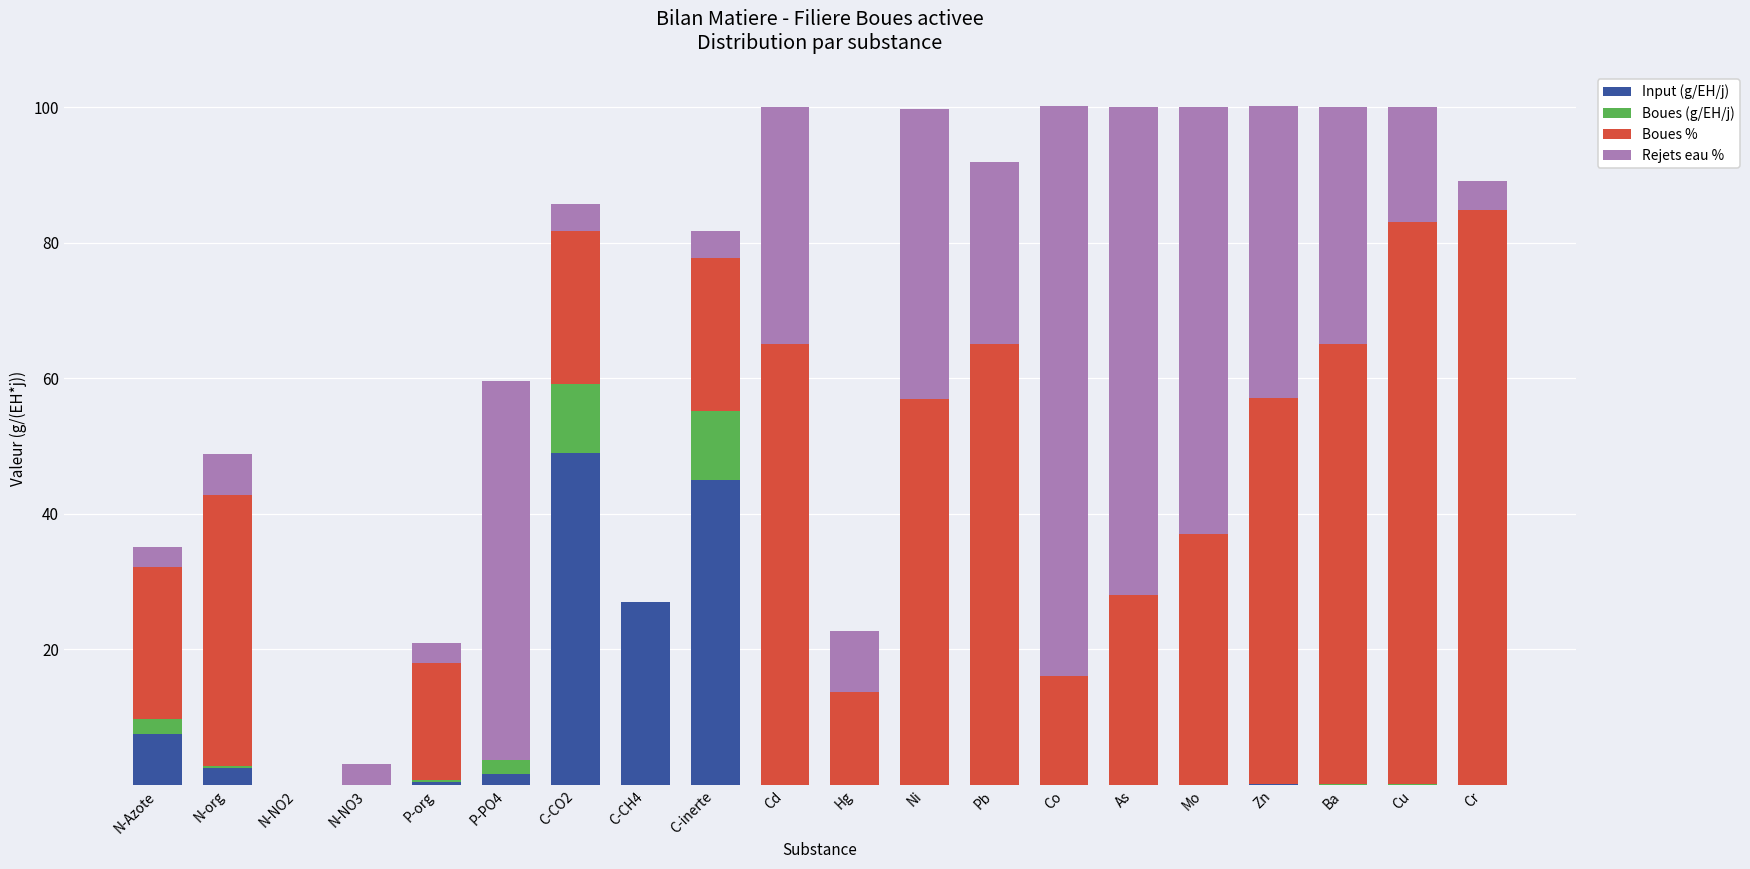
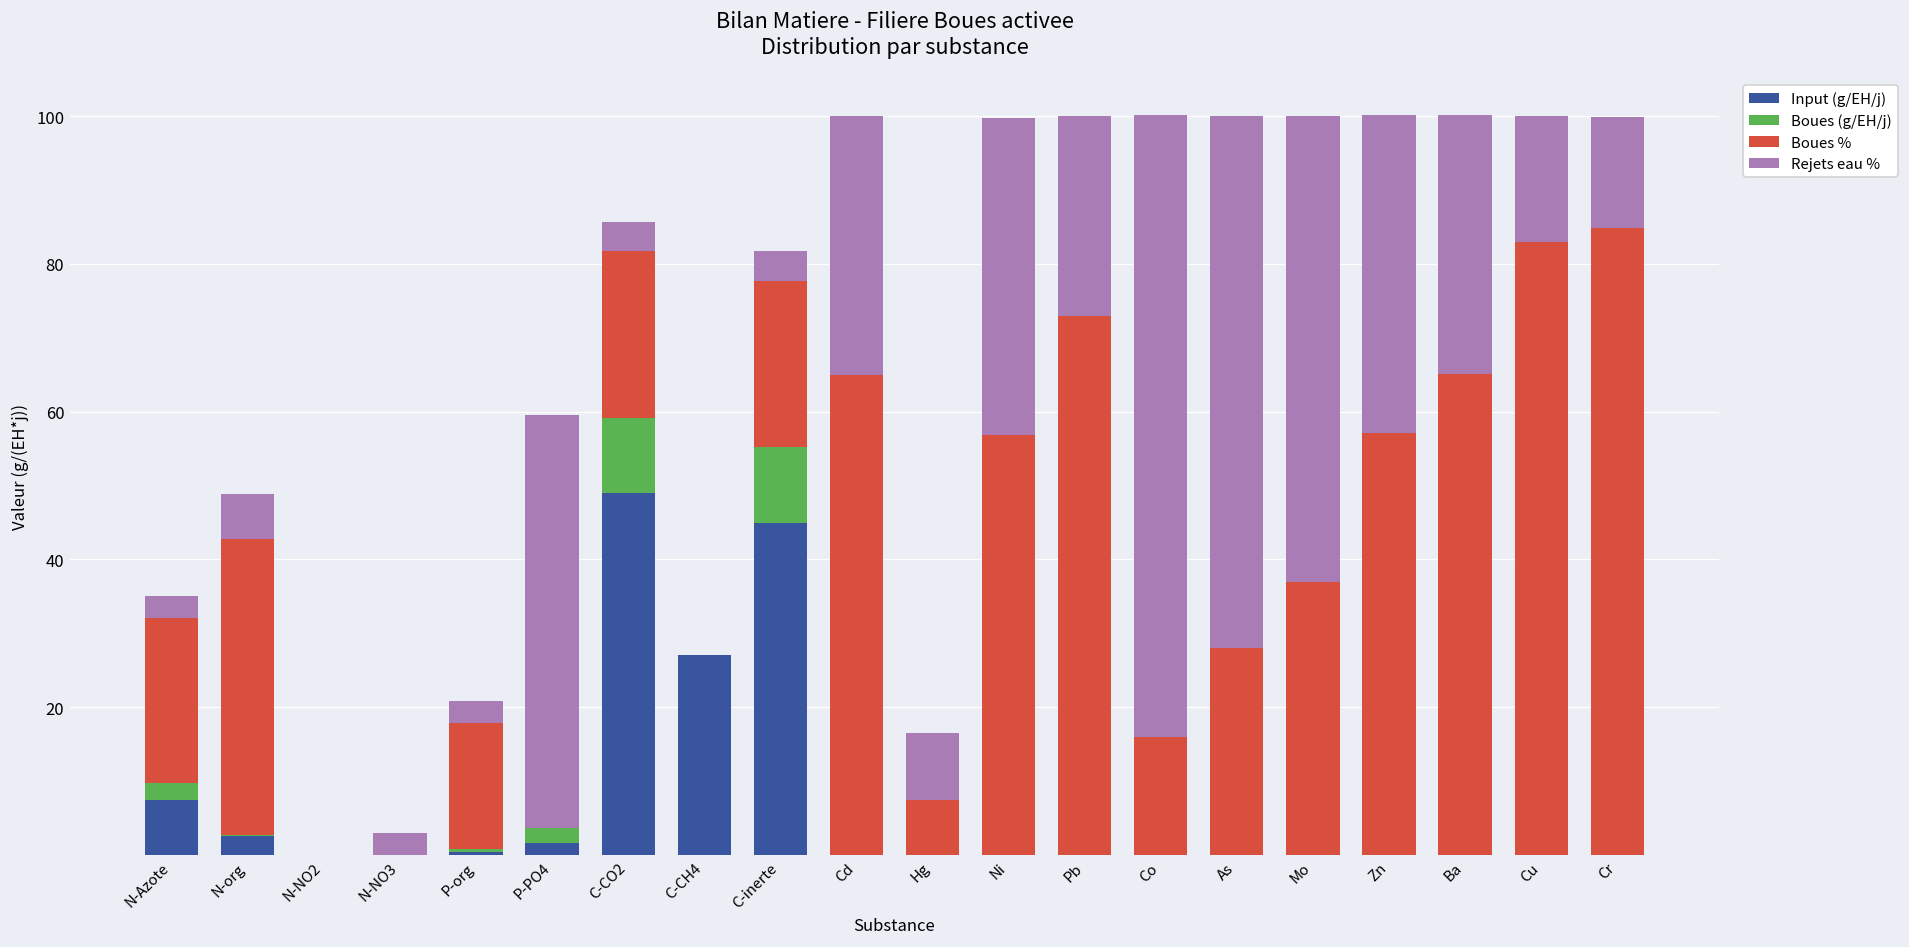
Boues %, Hg: 14 -> 7
Boues %, Pb: 65 -> 73
Rejets eau %, Cr: 4 -> 15
